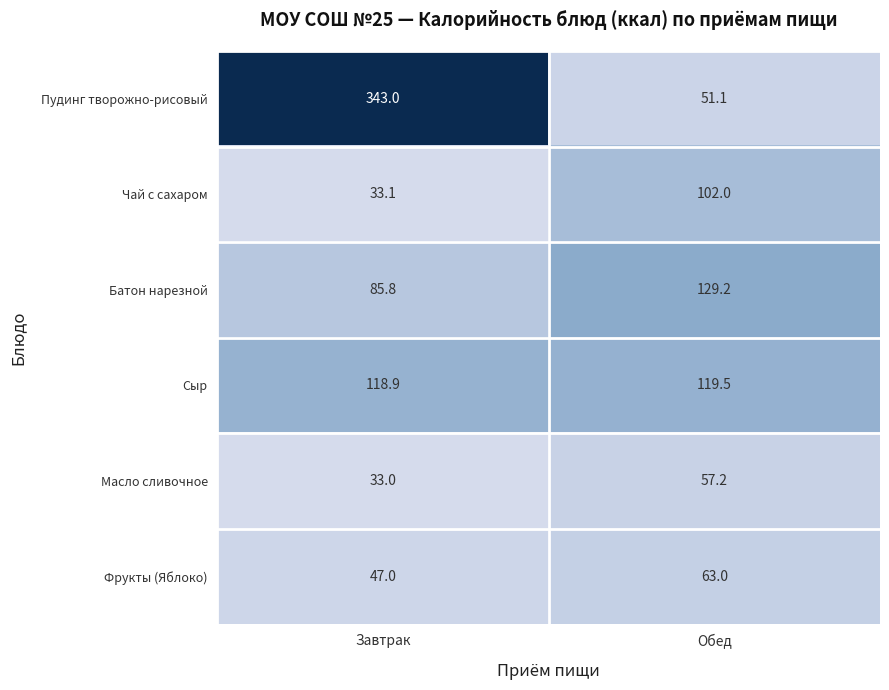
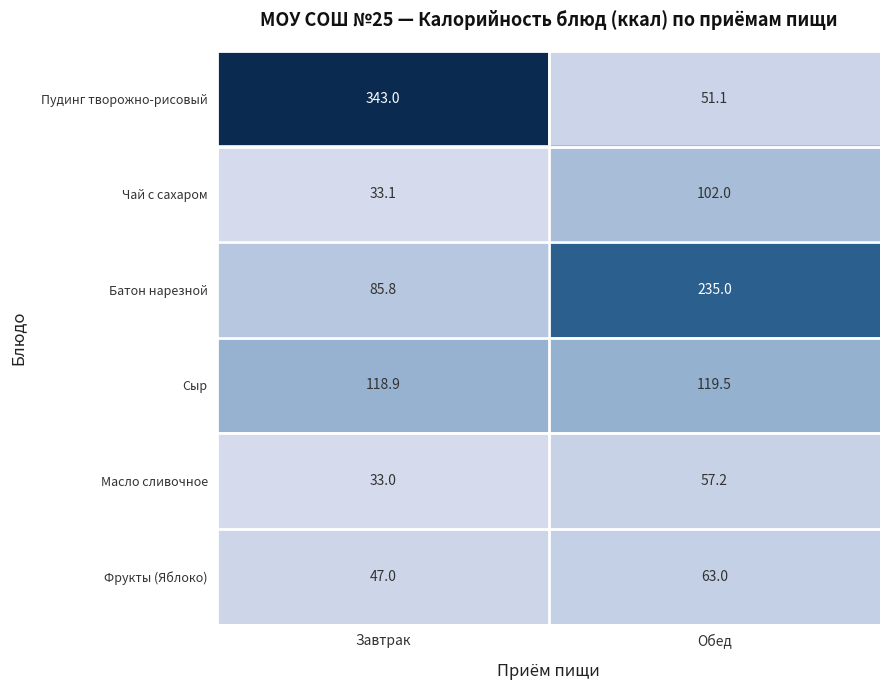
Батон нарезной, Обед: 129.2 -> 235.0
